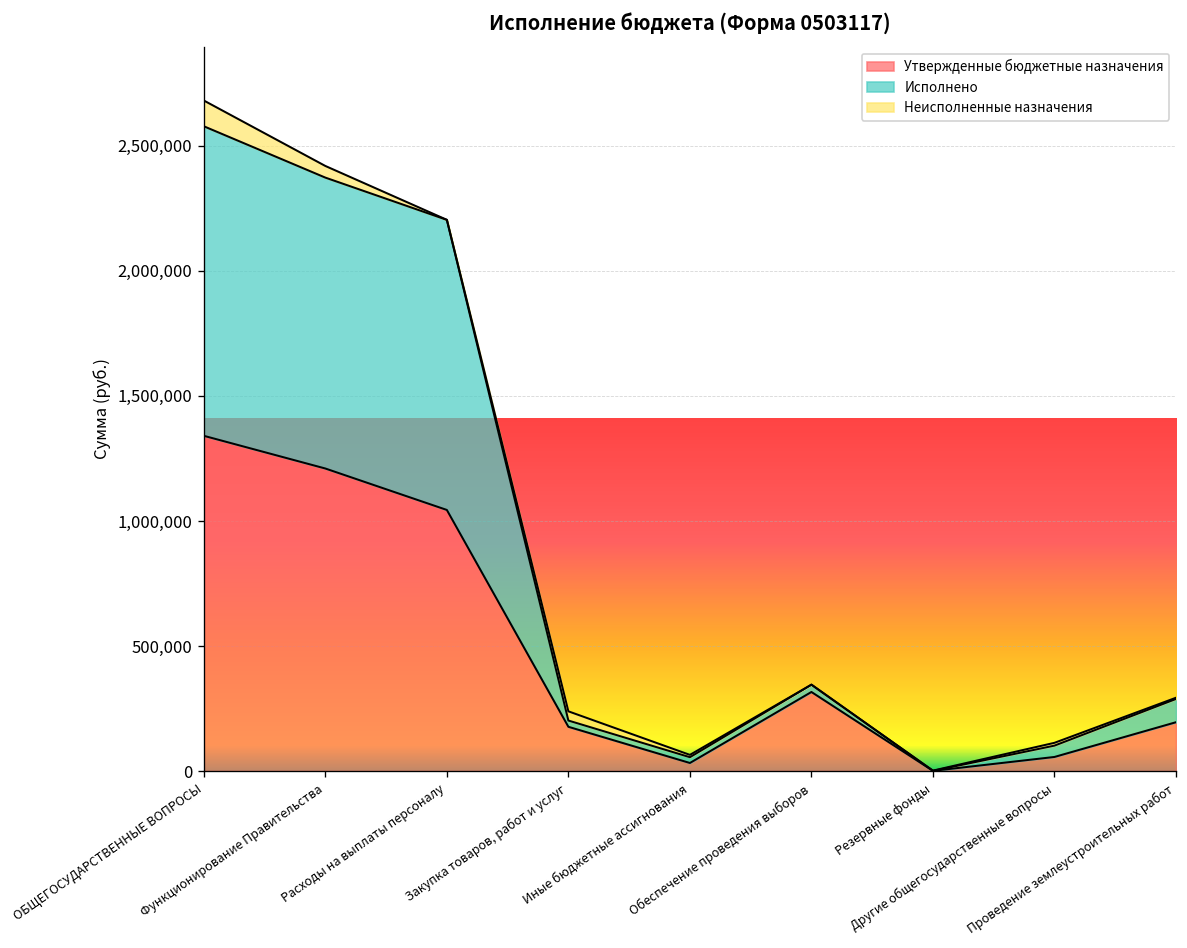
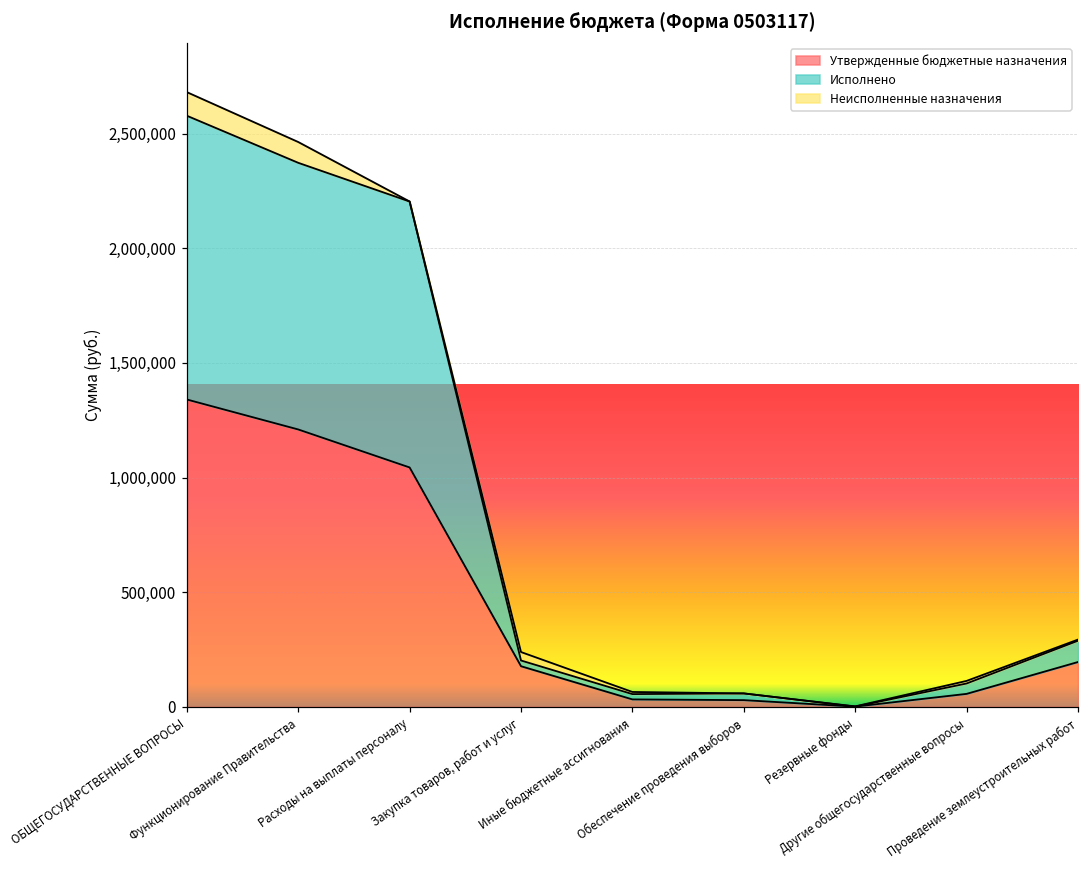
Неисполненные назначения, Функционирование Правительства: 50,000 -> 90,000
Утвержденные бюджетные назначения, Обеспечение проведения выборов: 320,000 -> 30,000
